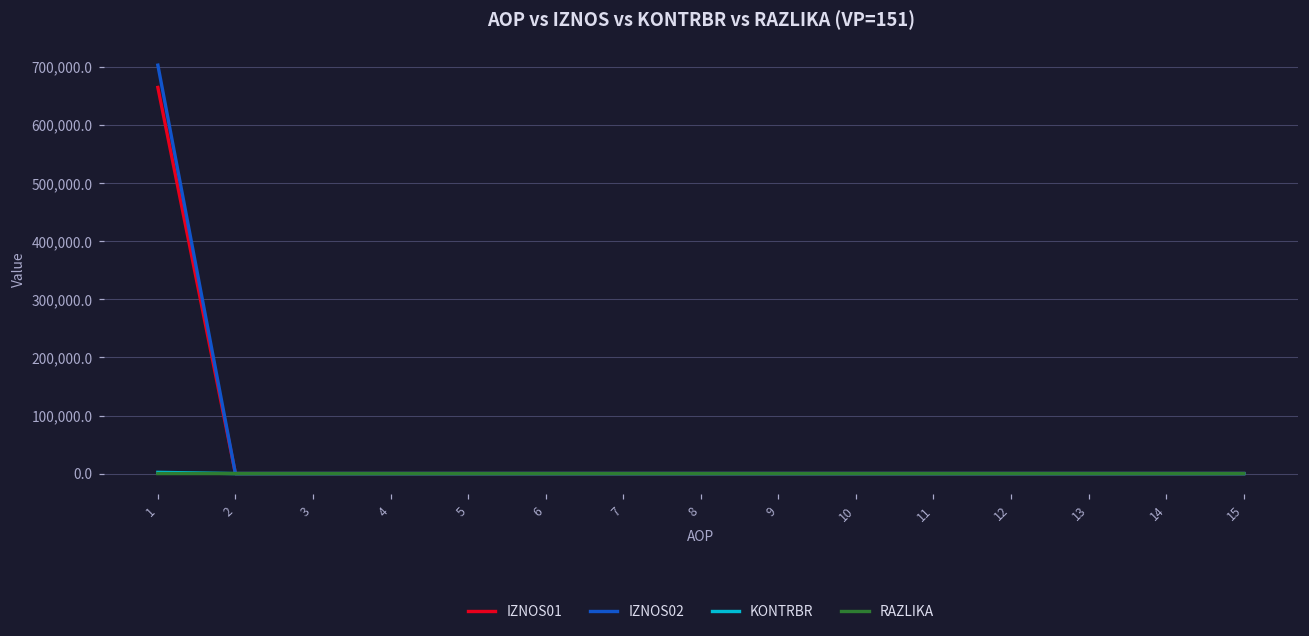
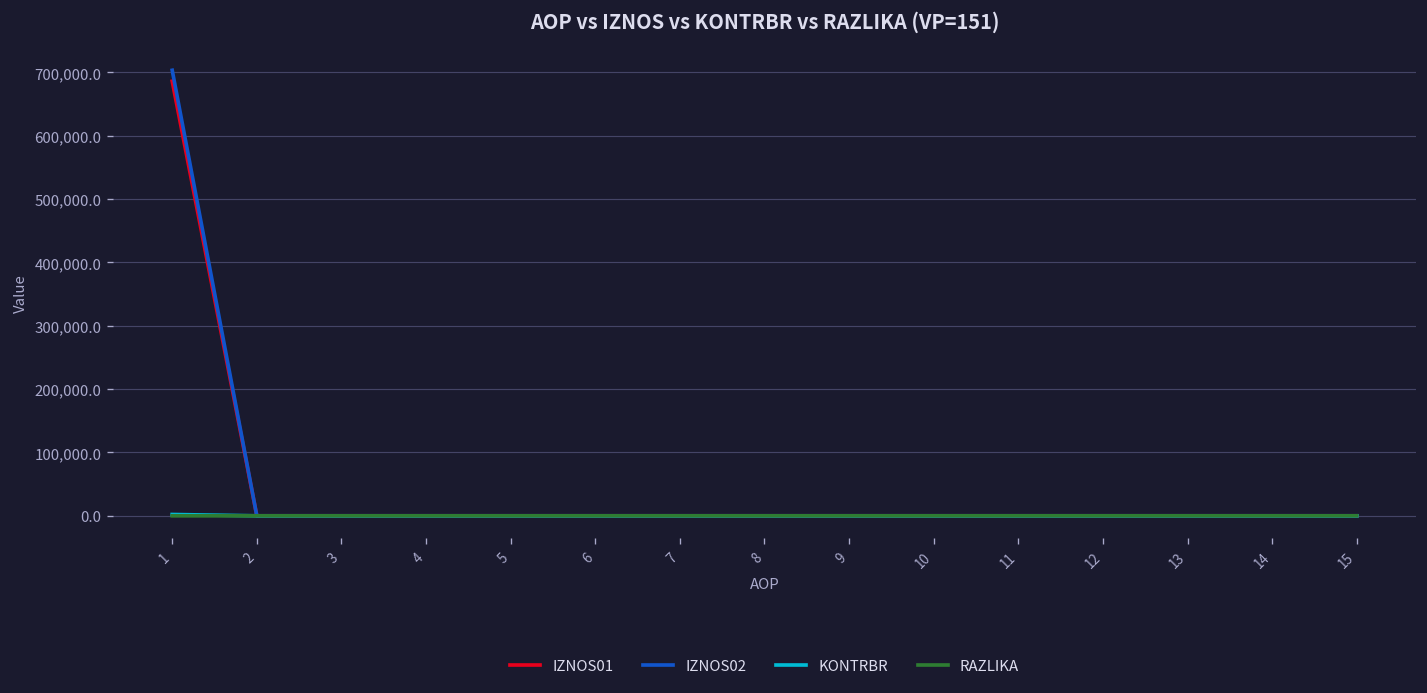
IZNOS01, 1: 670,000 -> 690,000
